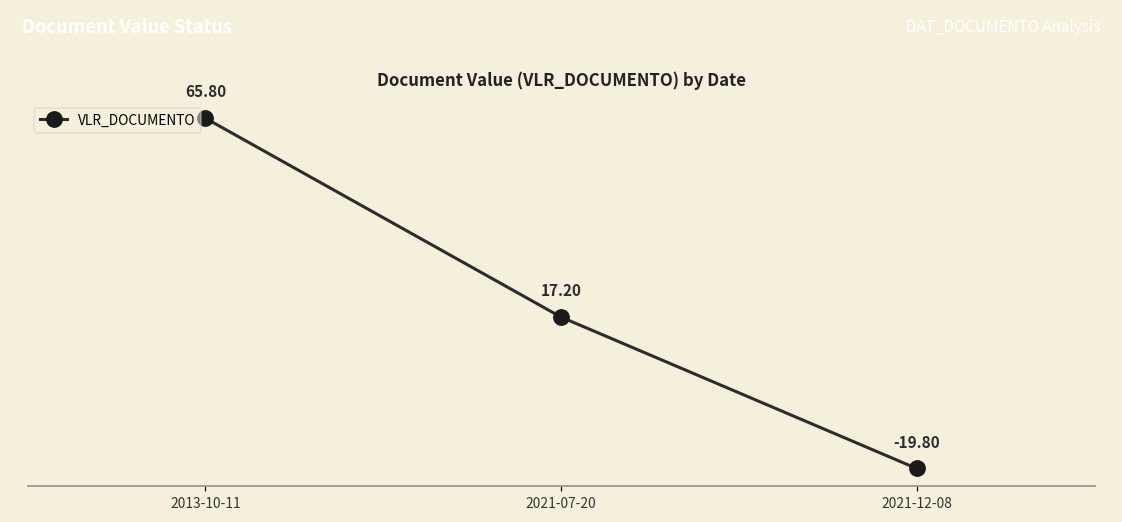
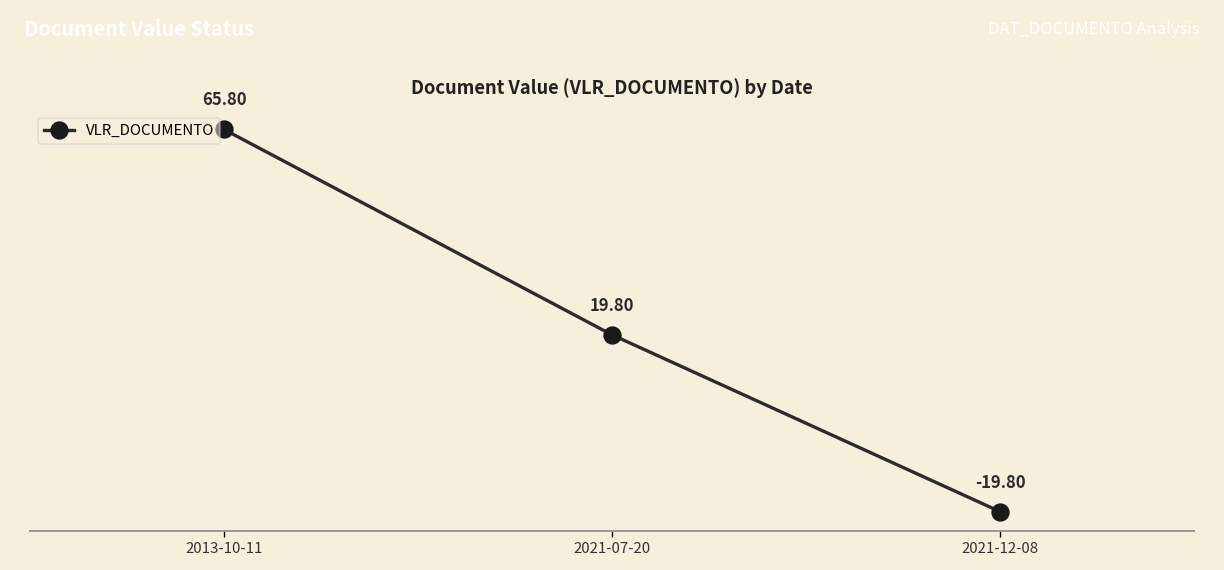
2021-07-20: 17.20 -> 19.80
